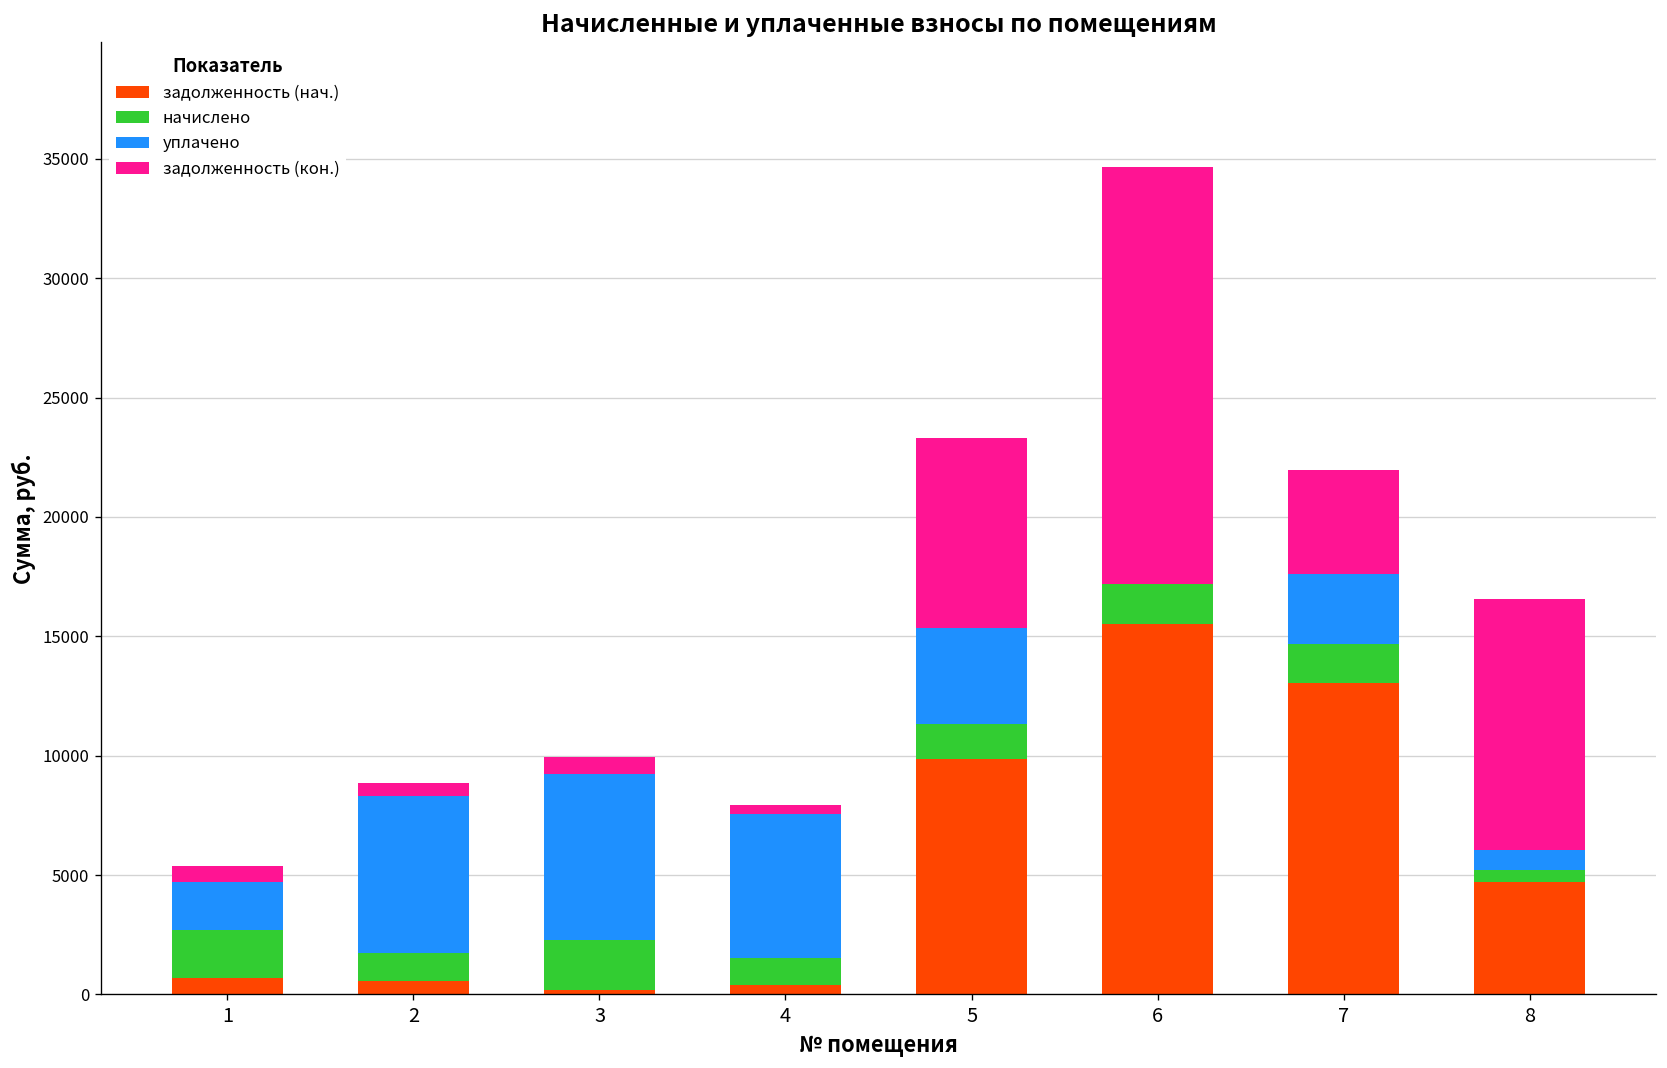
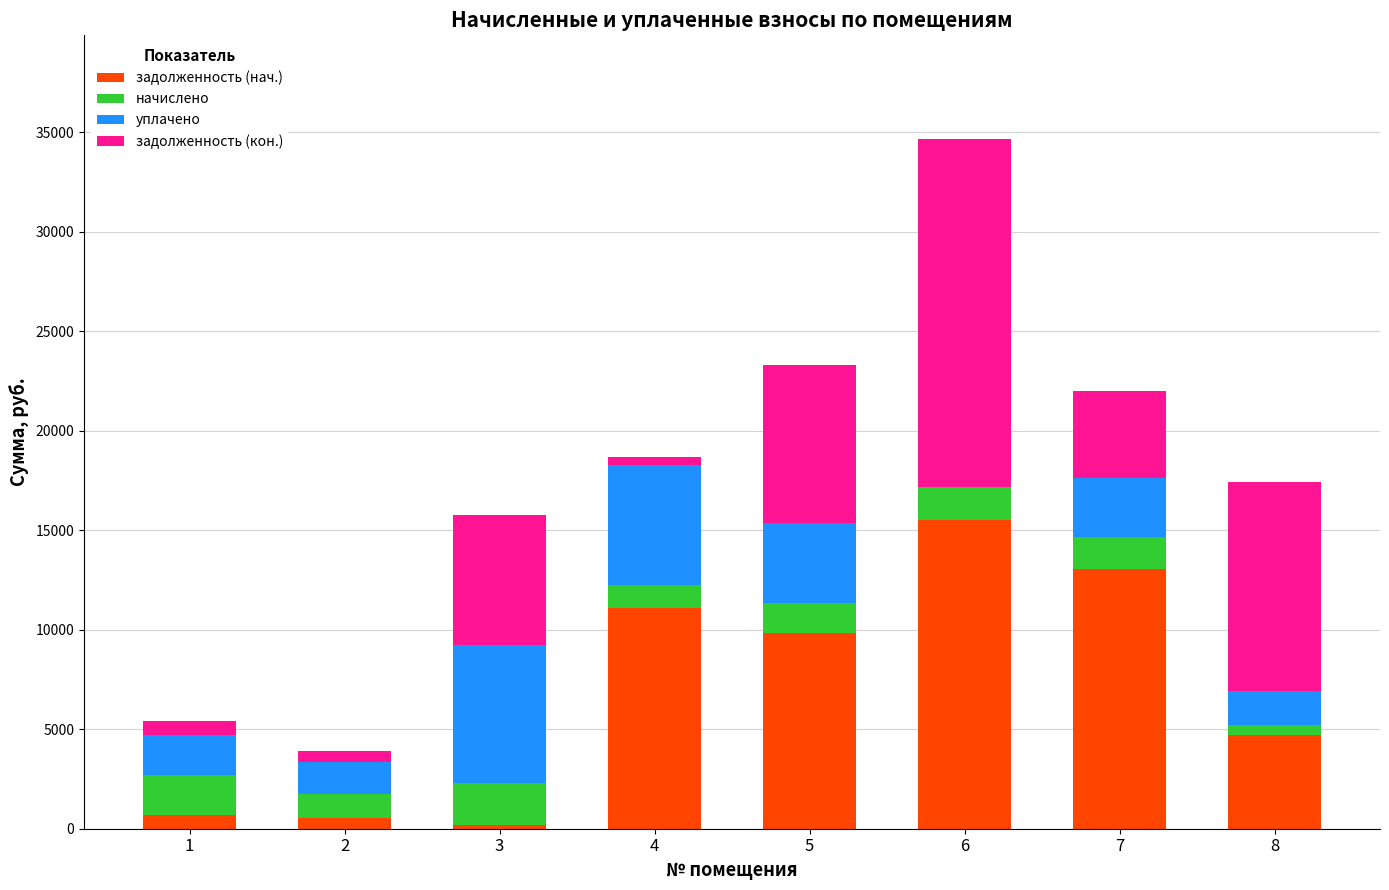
уплачено, 2: 6600 -> 1600
задолженность (кон.), 3: 700 -> 6500
задолженность (нач.), 4: 400 -> 11100
уплачено, 8: 900 -> 1700
